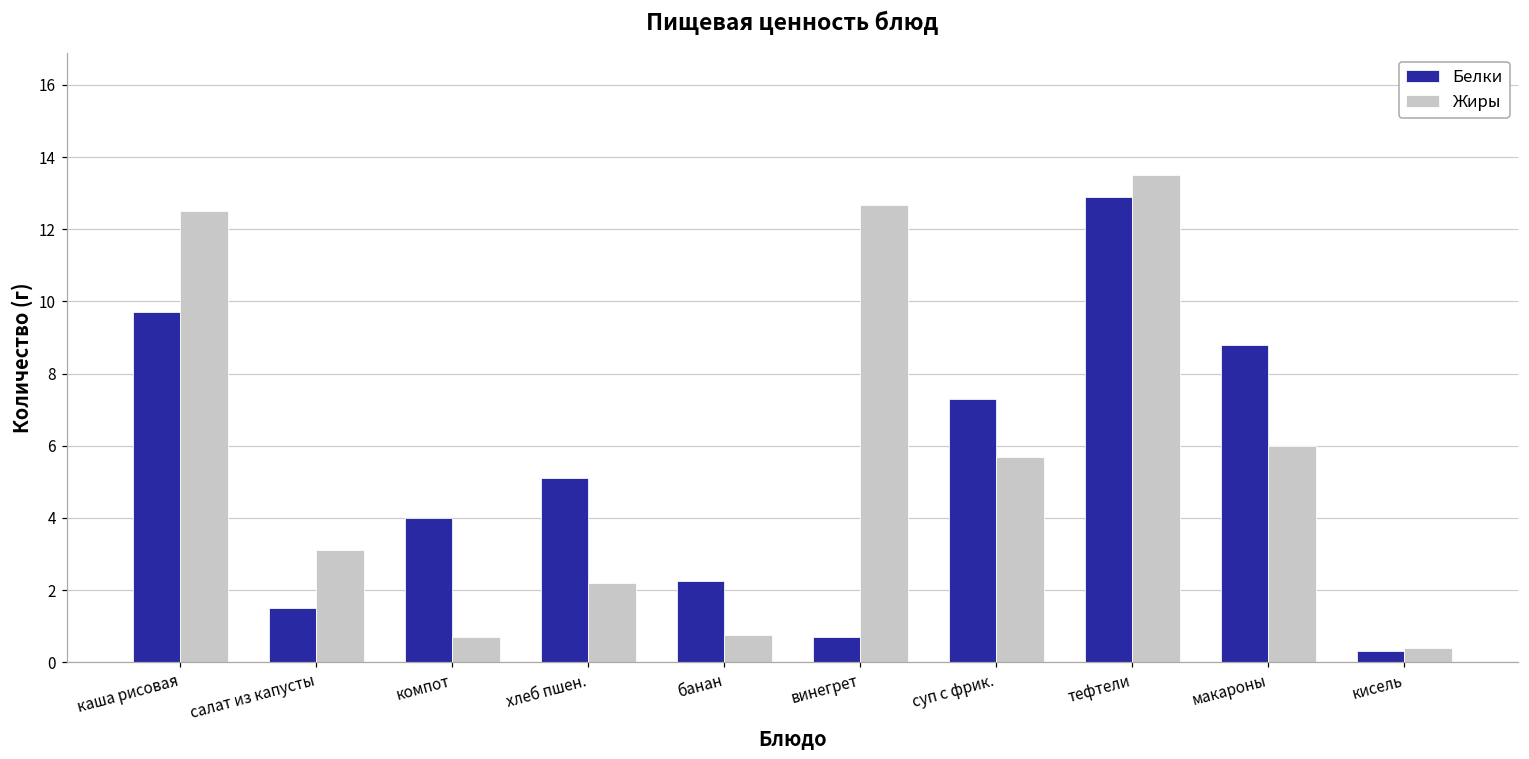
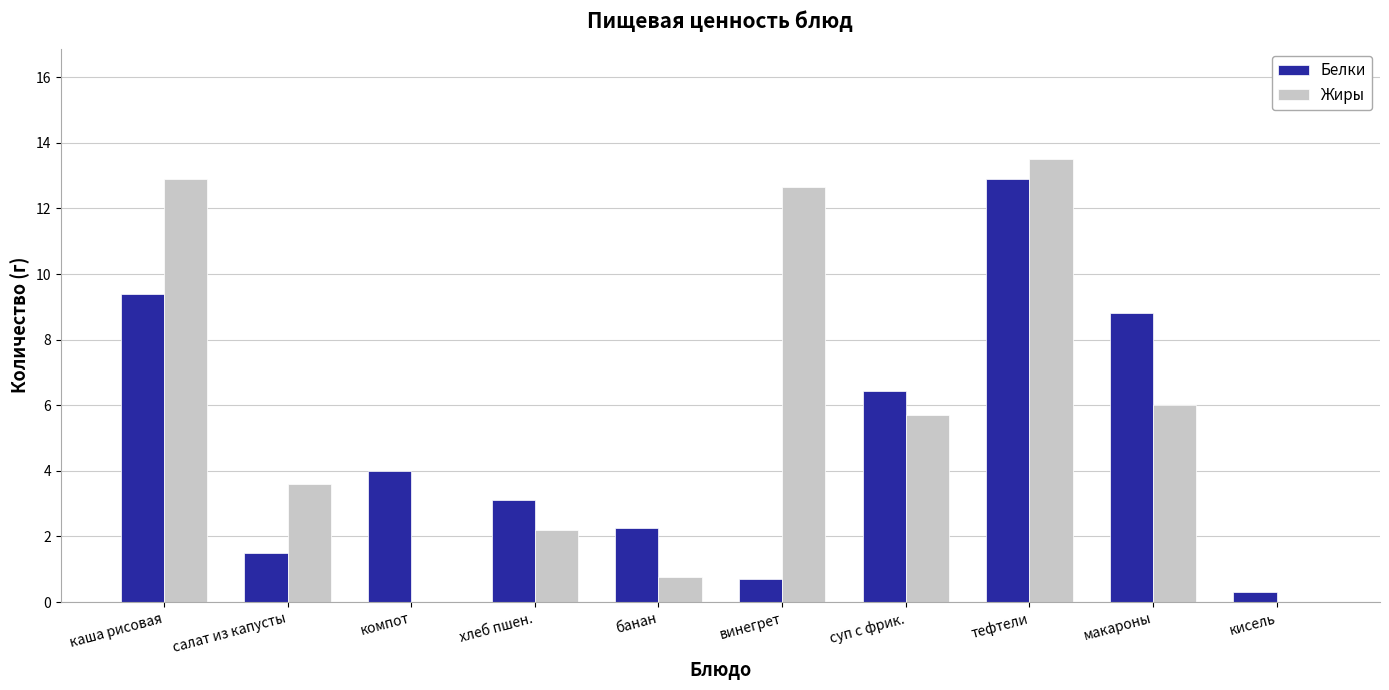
Белки, каша рисовая: 9.7 -> 9.4
Жиры, каша рисовая: 12.5 -> 12.9
Жиры, салат из капусты: 3.1 -> 3.6
Жиры, компот: 0.7 -> 0.0
Белки, хлеб пшен.: 5.1 -> 3.1
Белки, суп с фрик.: 7.3 -> 6.4
Жиры, кисель: 0.4 -> 0.0
